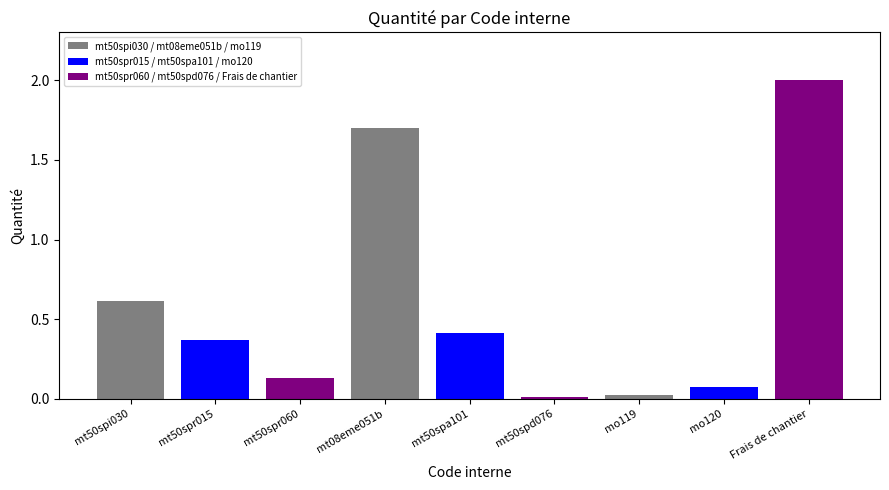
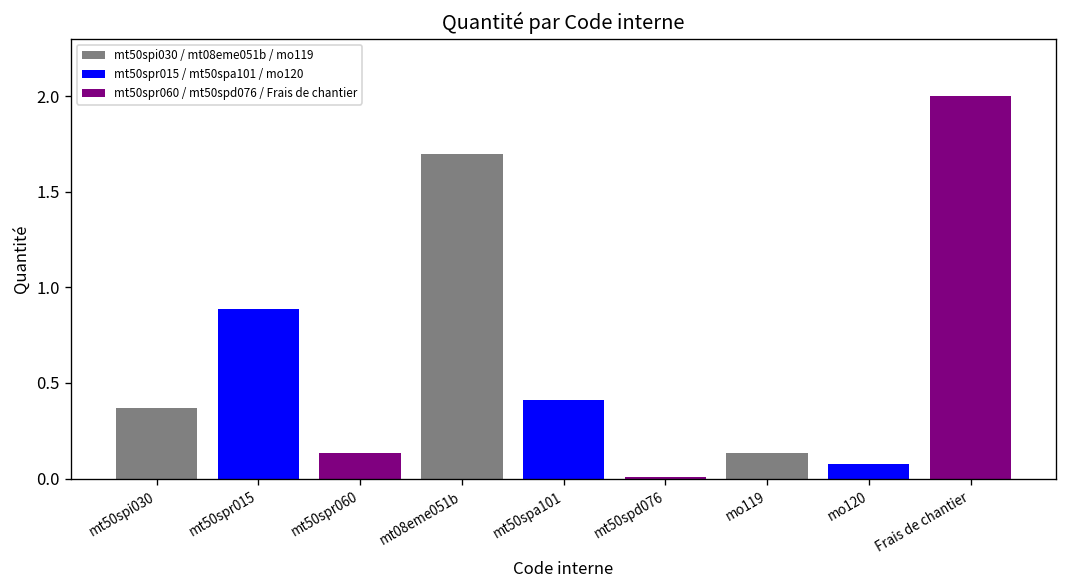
mt50spi030: 0.62 -> 0.37
mt50spr015: 0.37 -> 0.89
mo119: 0.03 -> 0.13
